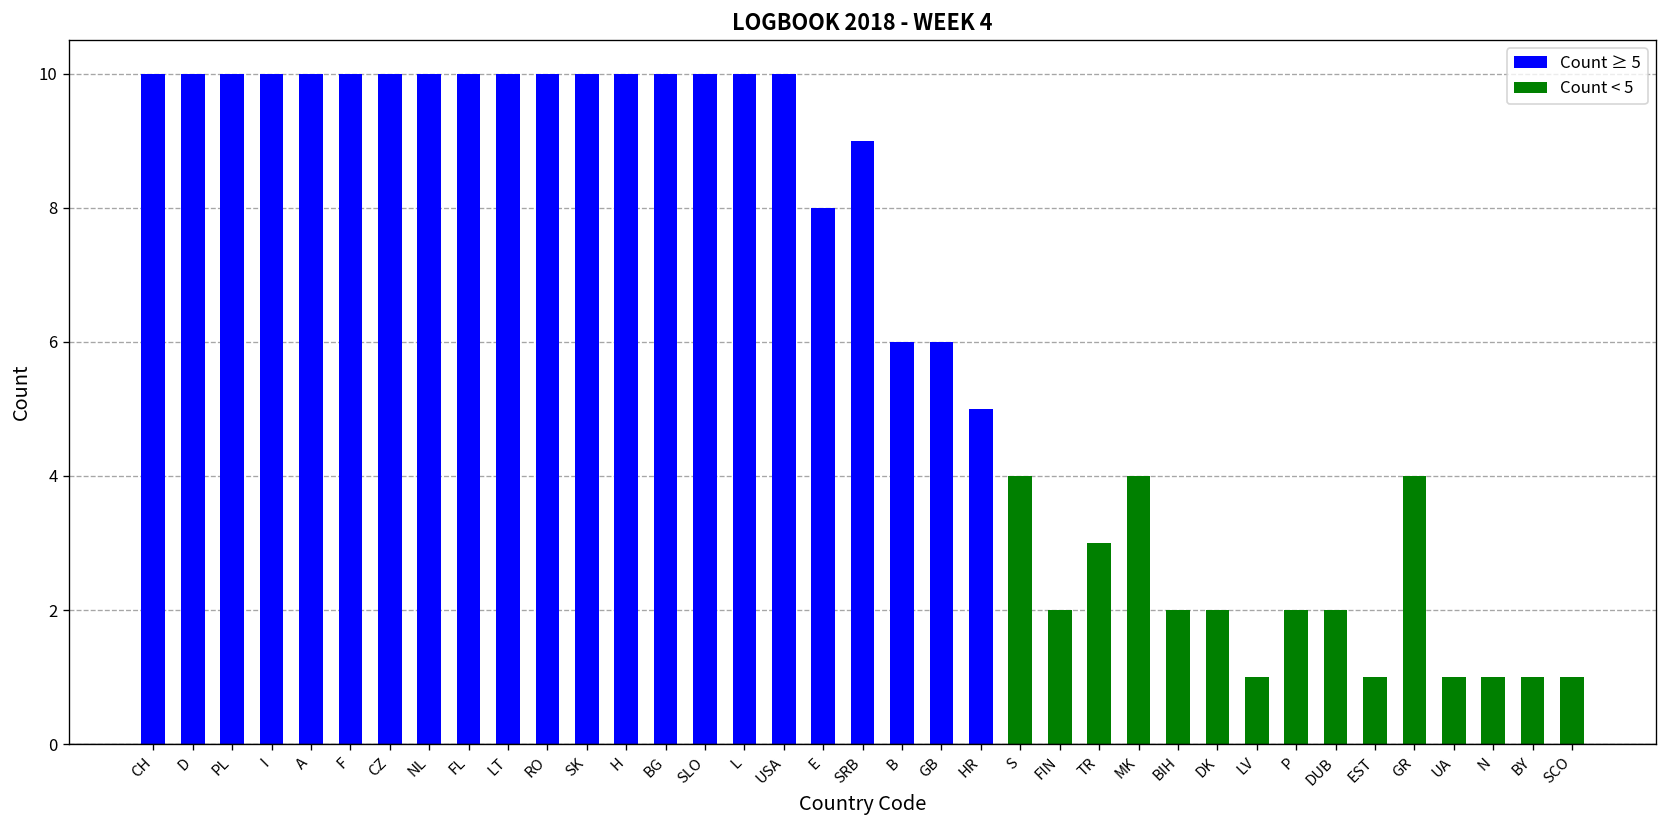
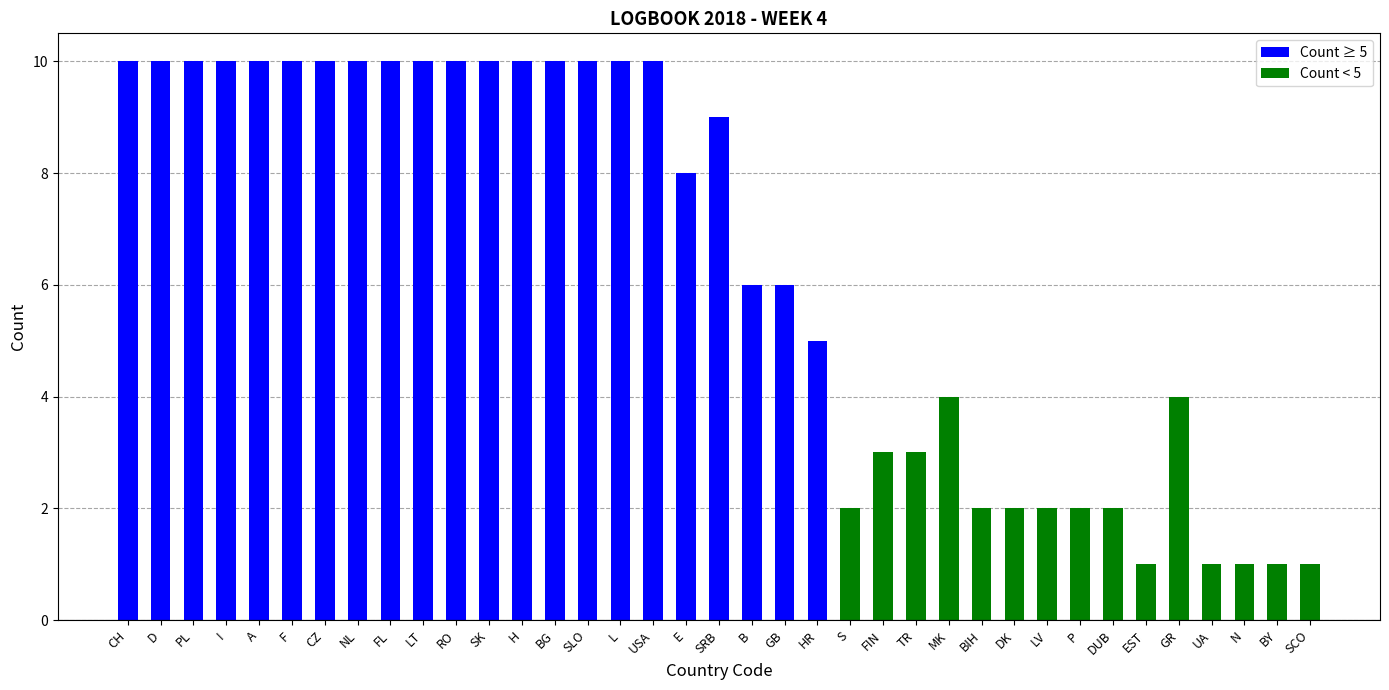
Count < 5, S: 4 -> 2
Count < 5, FIN: 2 -> 3
Count < 5, LV: 1 -> 2
